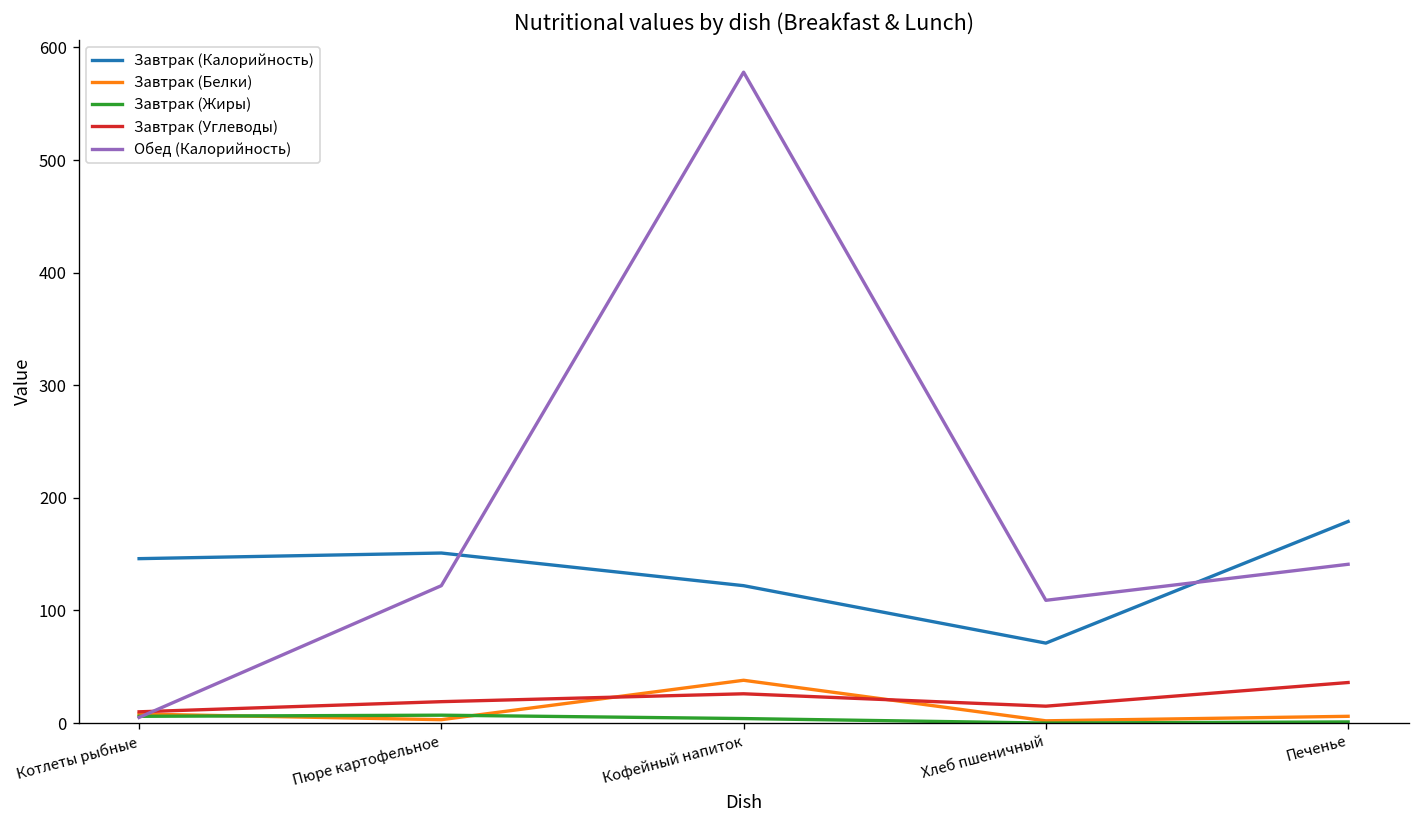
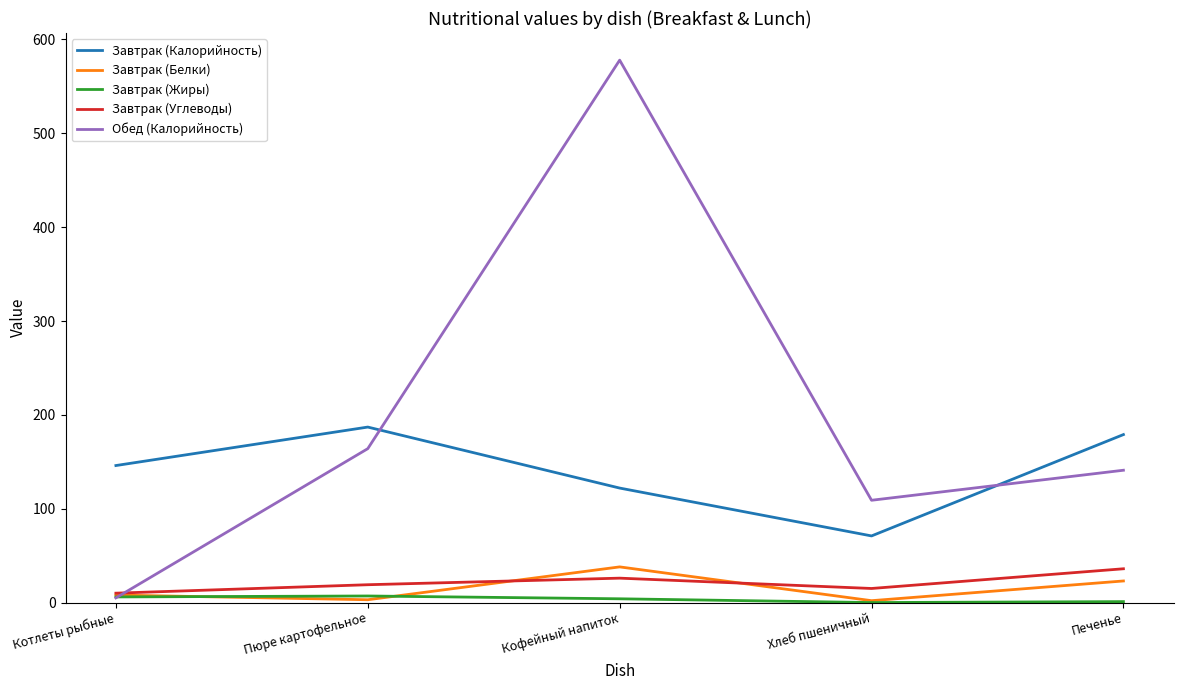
Завтрак (Калорийность), Пюре картофельное: 150 -> 190
Обед (Калорийность), Пюре картофельное: 120 -> 160
Завтрак (Белки), Печенье: 10 -> 20
